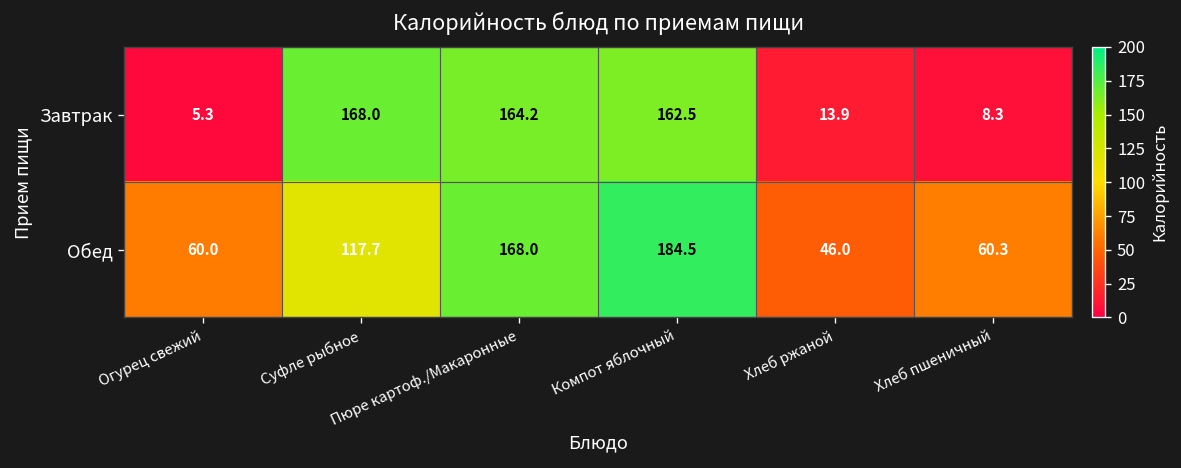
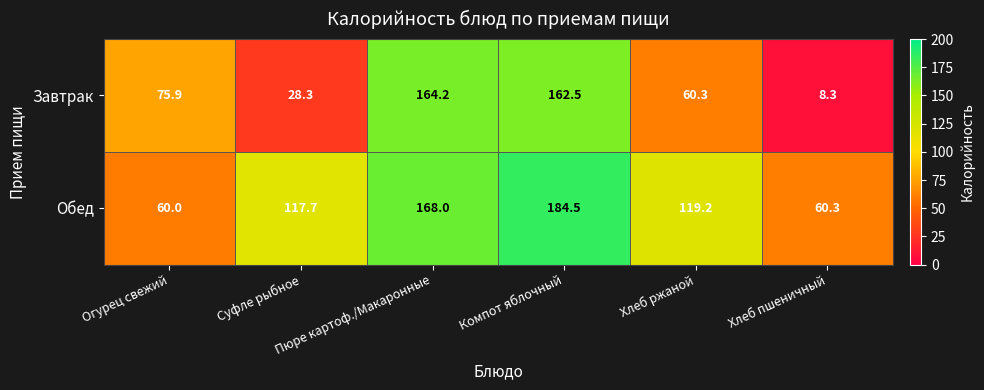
Завтрак, Огурец свежий: 5.3 -> 75.9
Завтрак, Суфле рыбное: 168.0 -> 28.3
Завтрак, Хлеб ржаной: 13.9 -> 60.3
Обед, Хлеб ржаной: 46.0 -> 119.2
